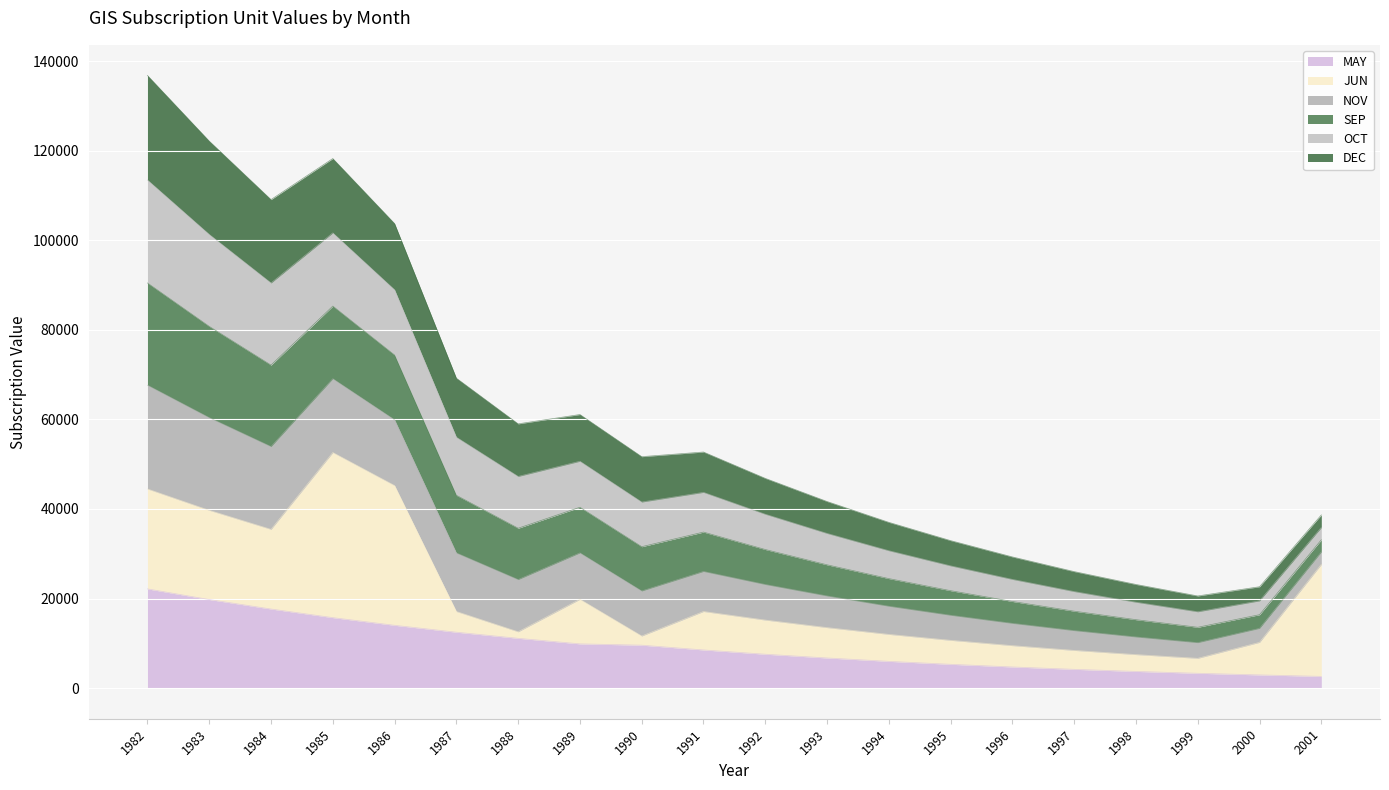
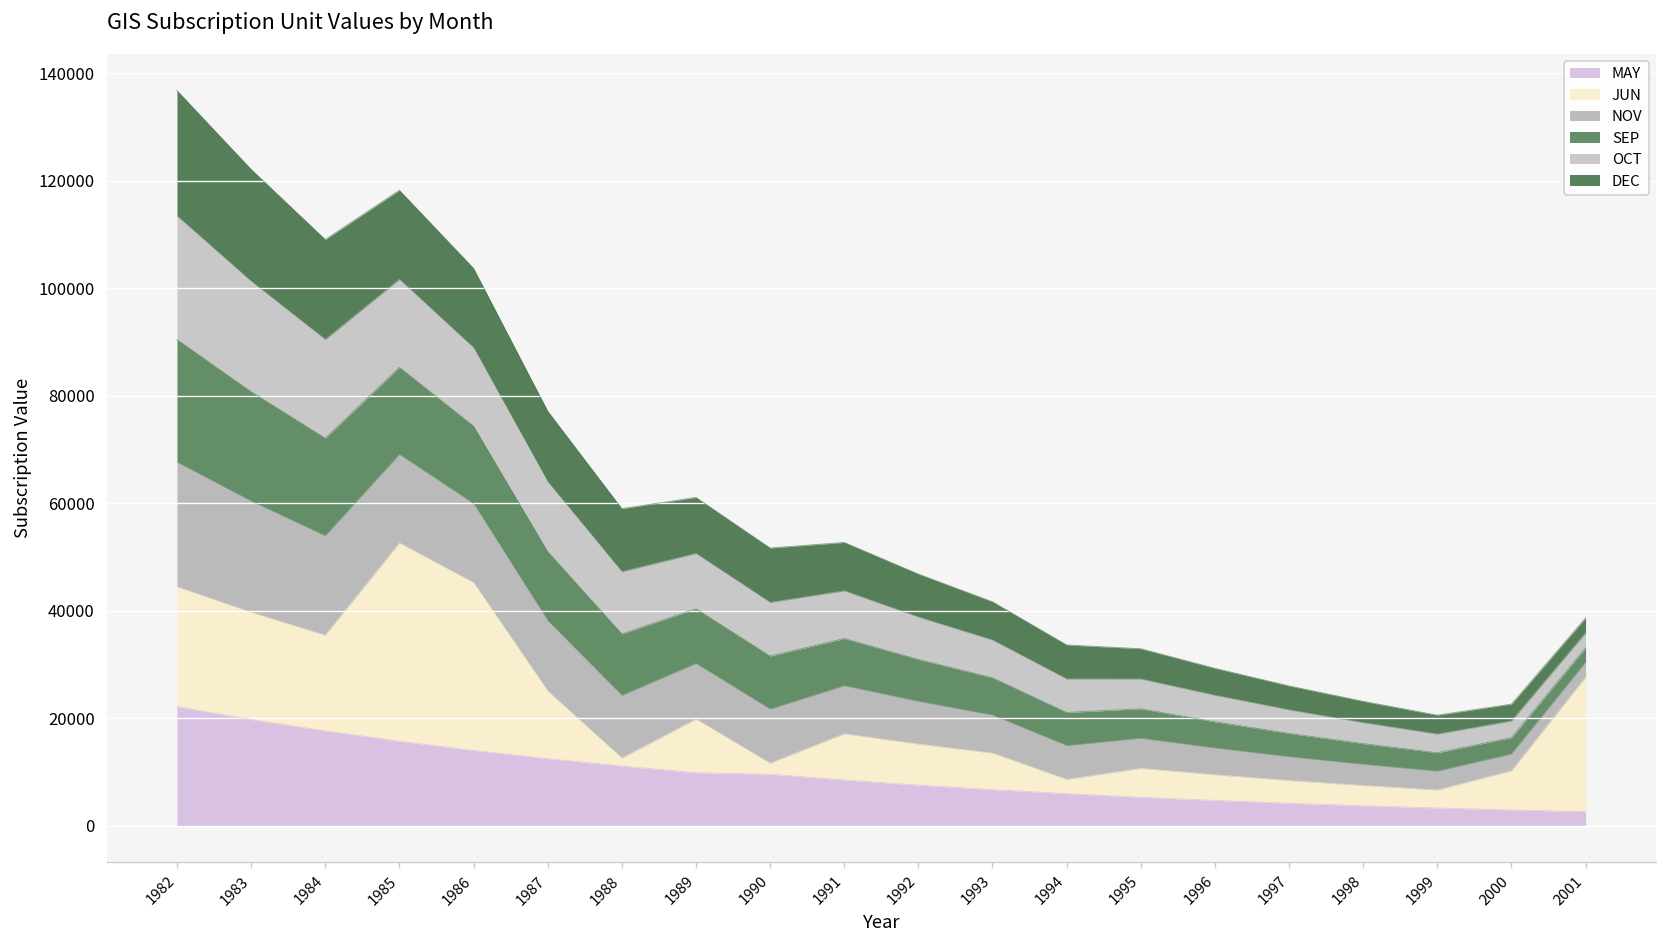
JUN, 1987: 5000 -> 13000
JUN, 1994: 6000 -> 3000
